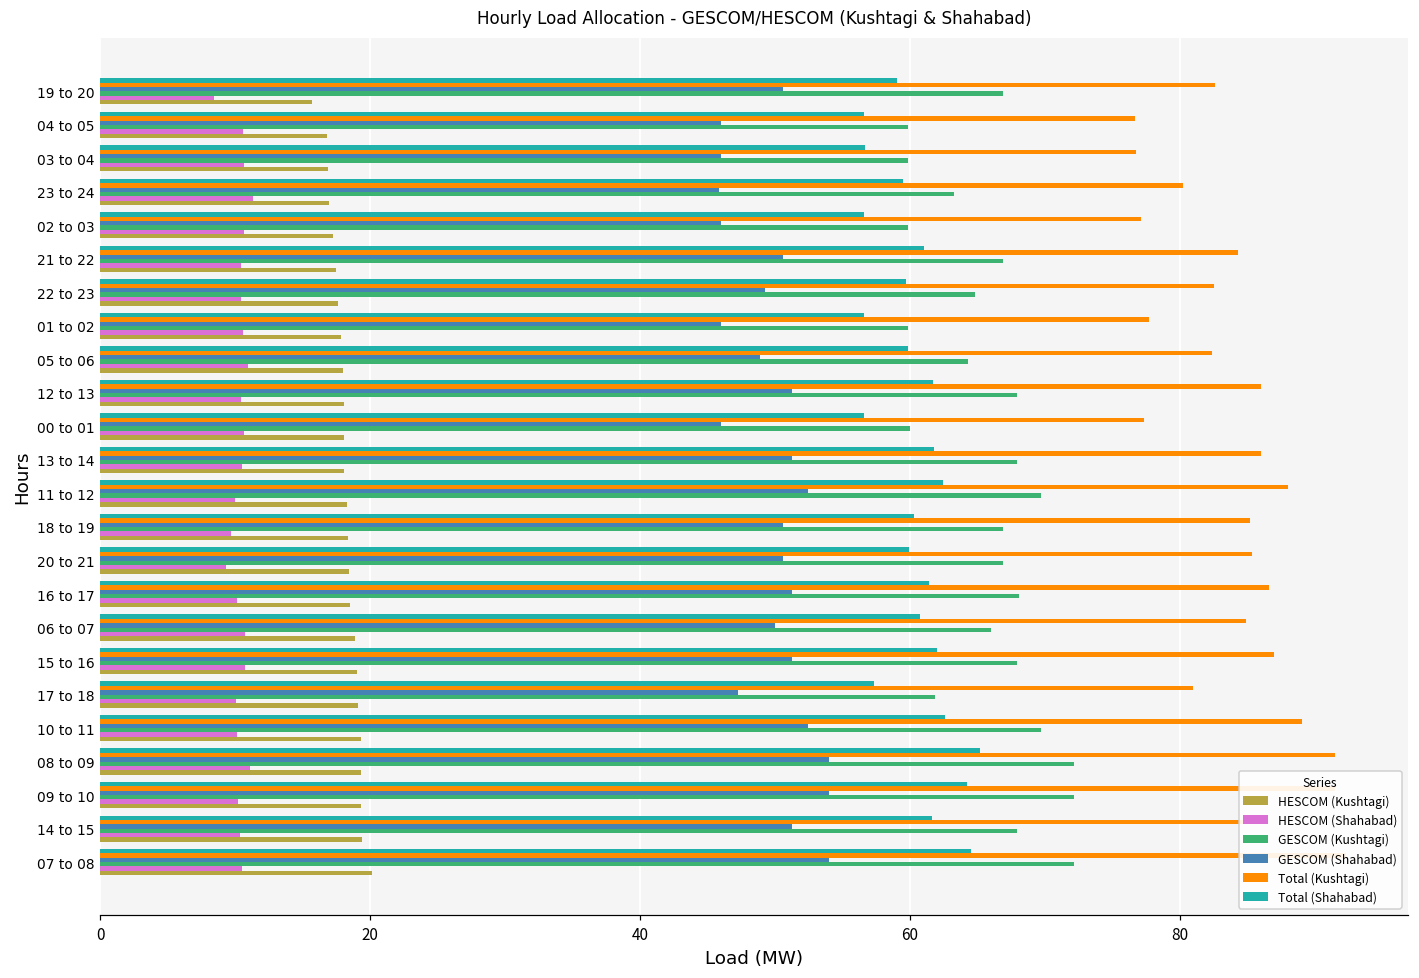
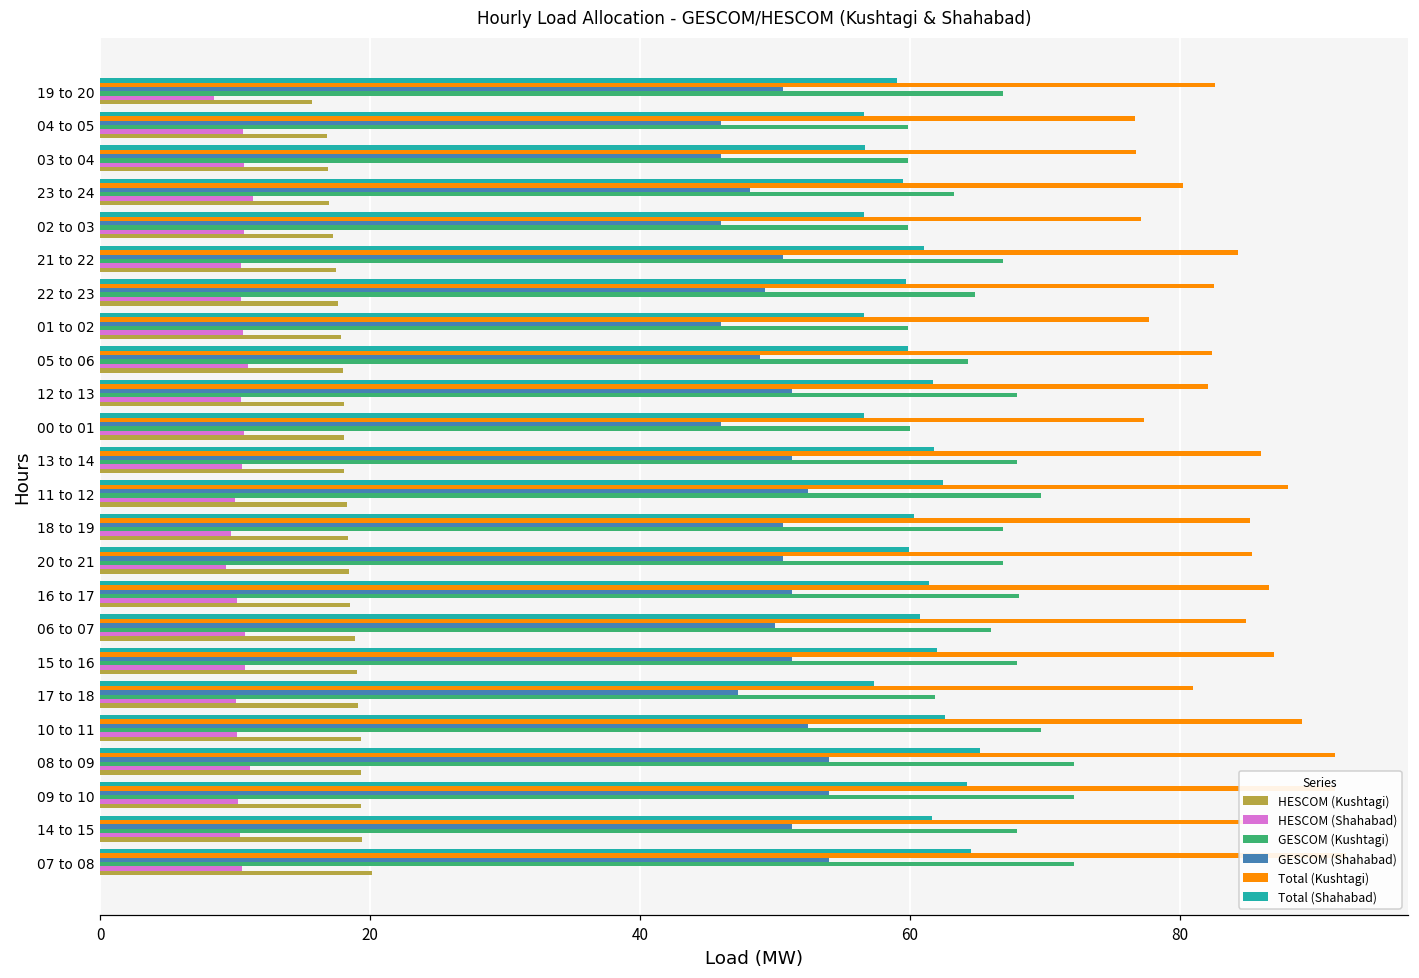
GESCOM (Shahabad), 23 to 24: 45.8 -> 48.2
Total (Kushtagi), 12 to 13: 86.0 -> 82.1
